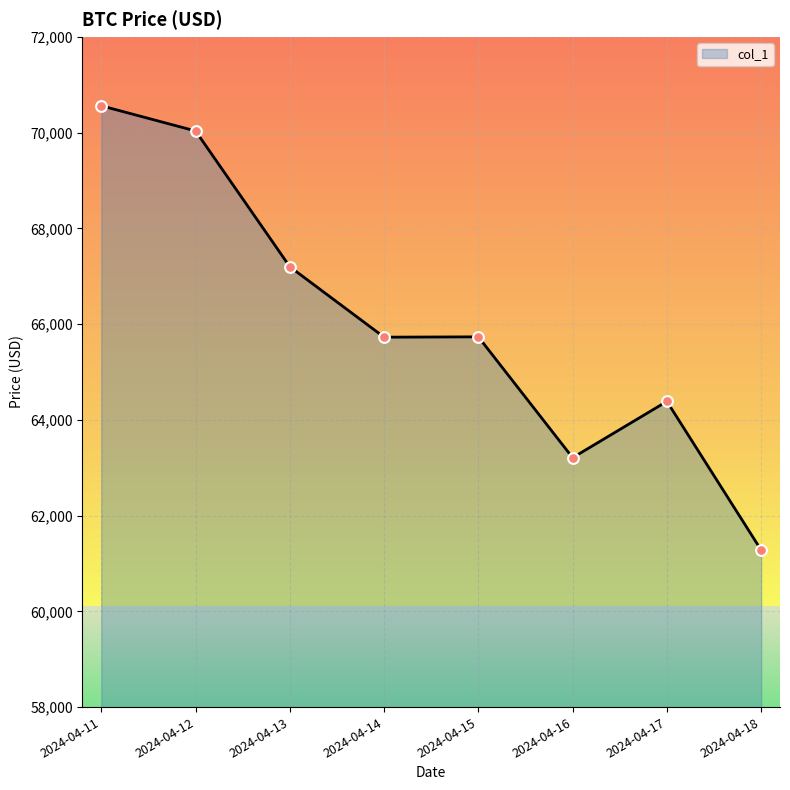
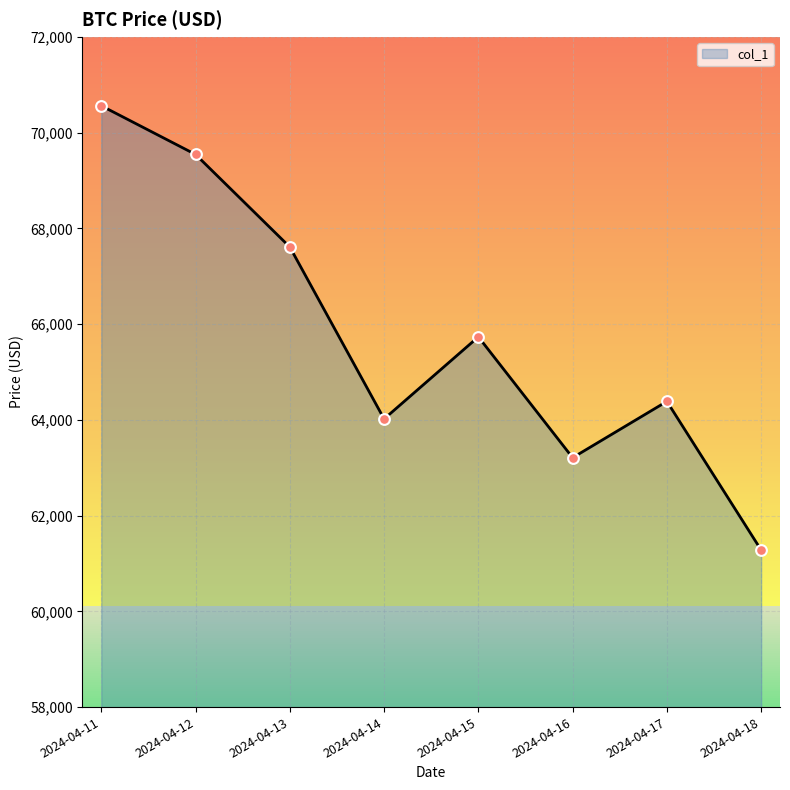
2024-04-12: 70,000 -> 69,500
2024-04-13: 67,200 -> 67,600
2024-04-14: 65,700 -> 64,000
